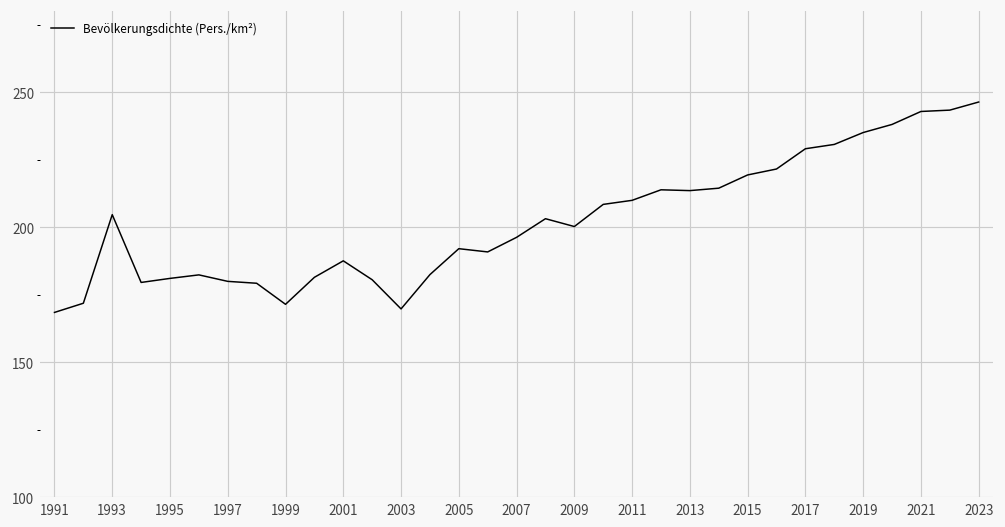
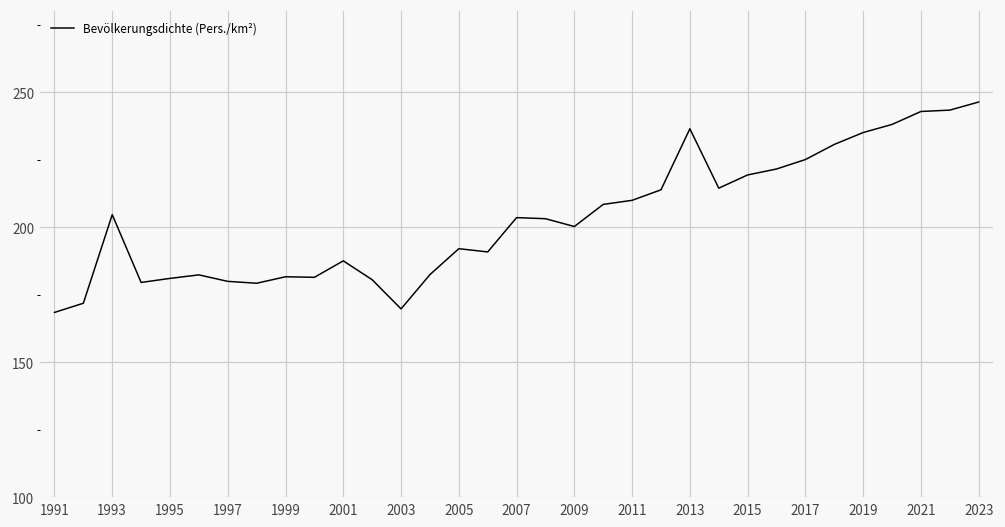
1999: 171 -> 182
2007: 196 -> 204
2013: 214 -> 236
2017: 229 -> 225
